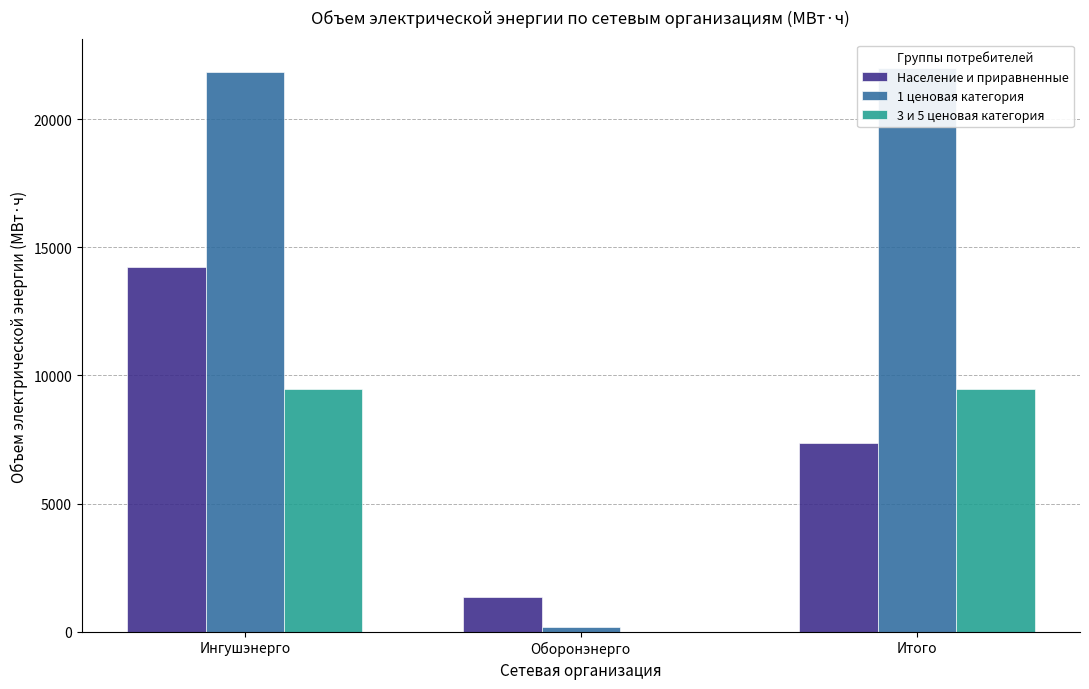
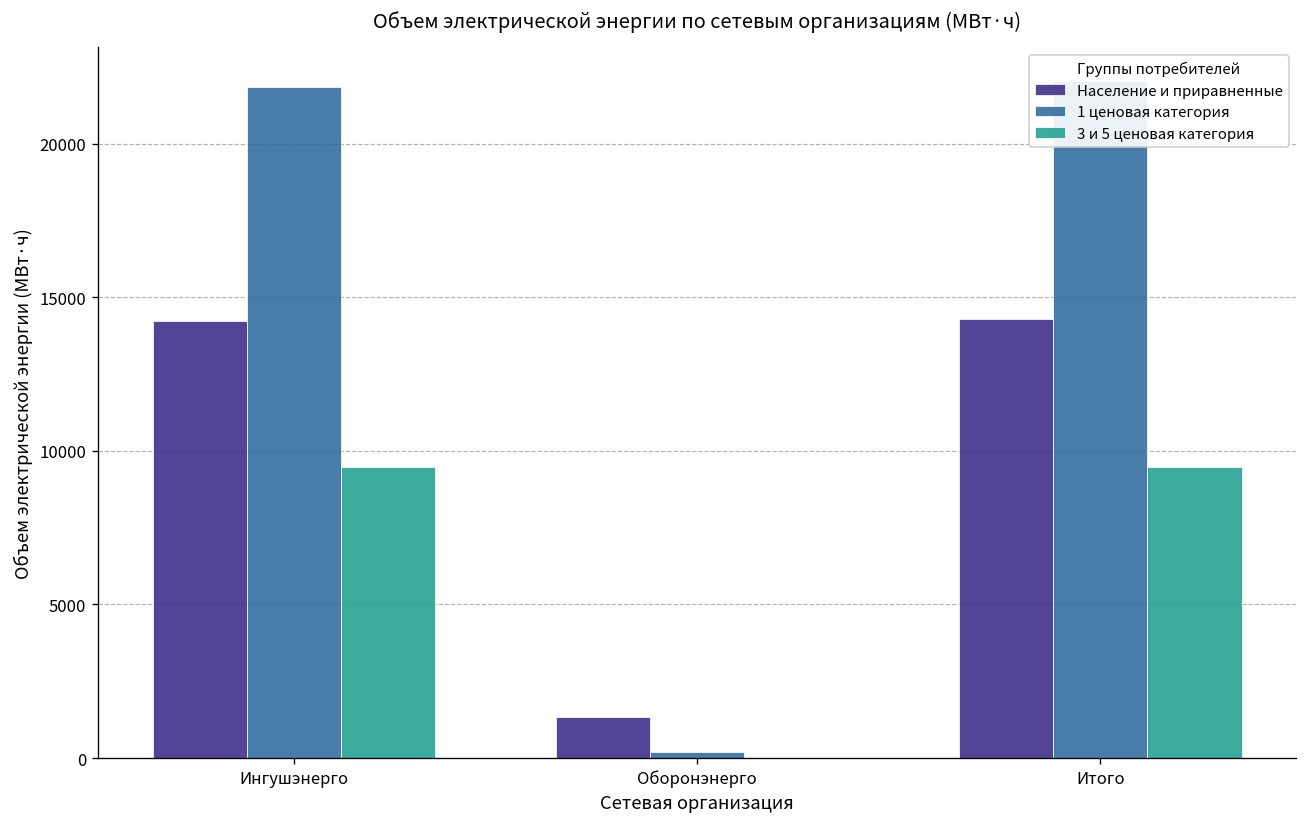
Население и приравненные, Итого: 7400 -> 14300
